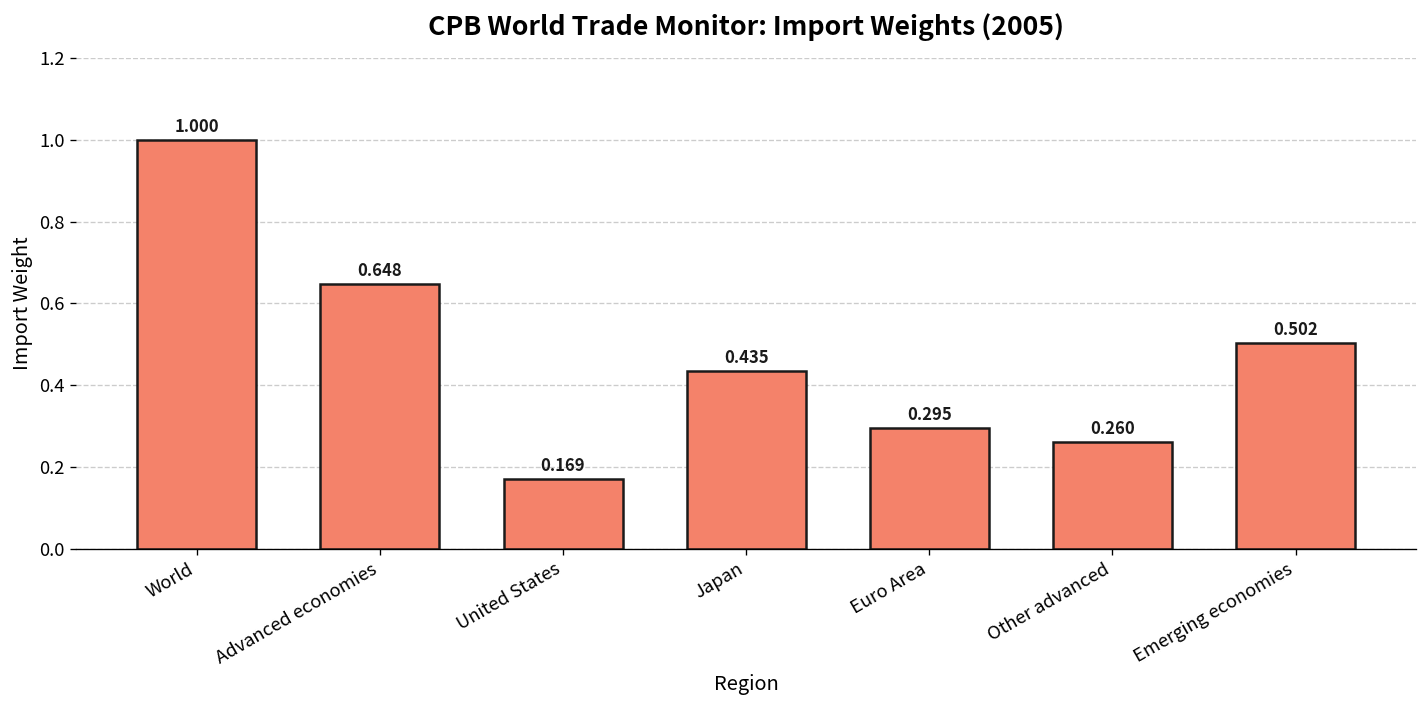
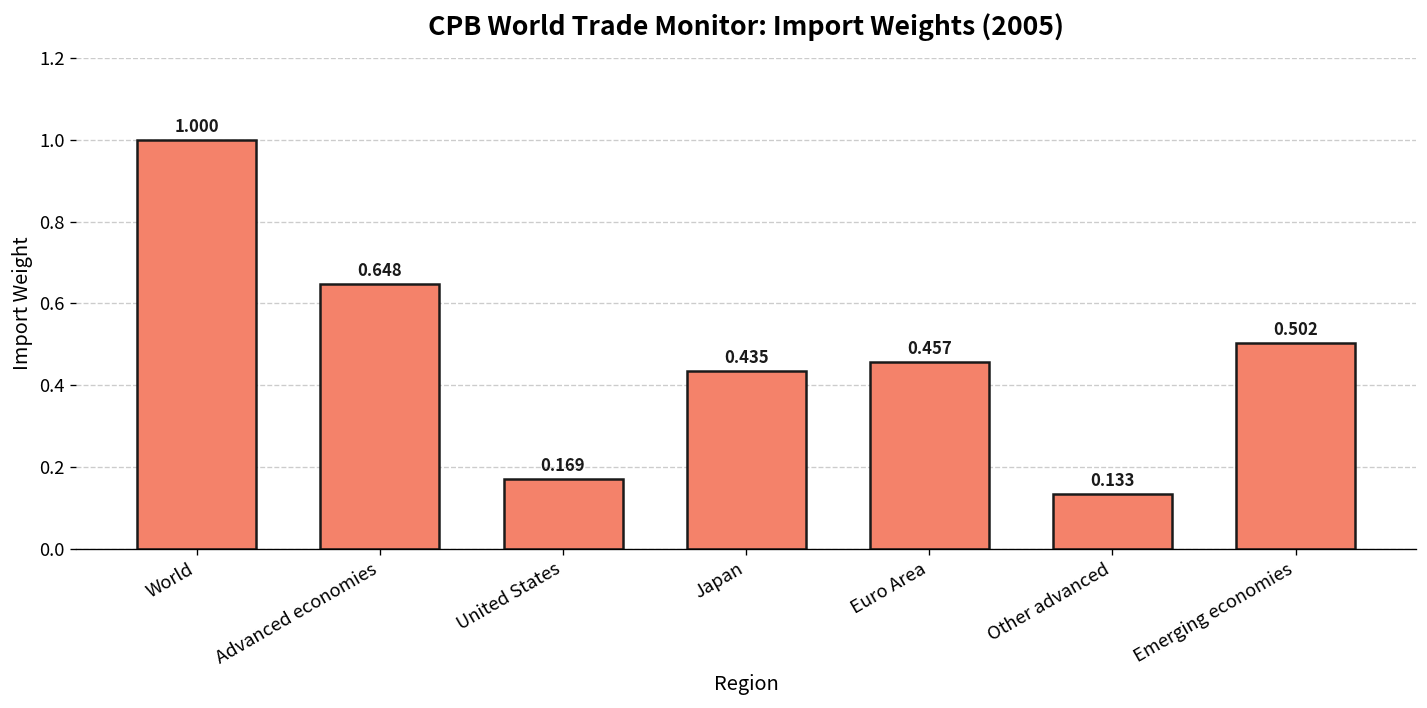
Euro Area: 0.295 -> 0.457
Other advanced: 0.260 -> 0.133
